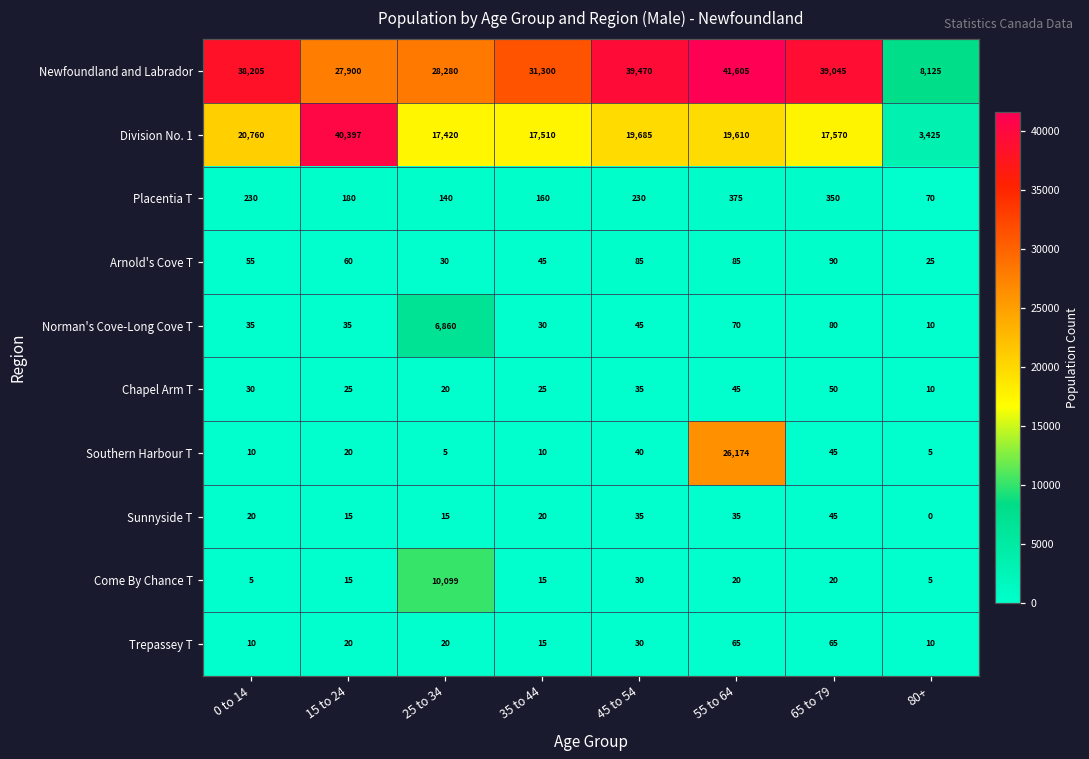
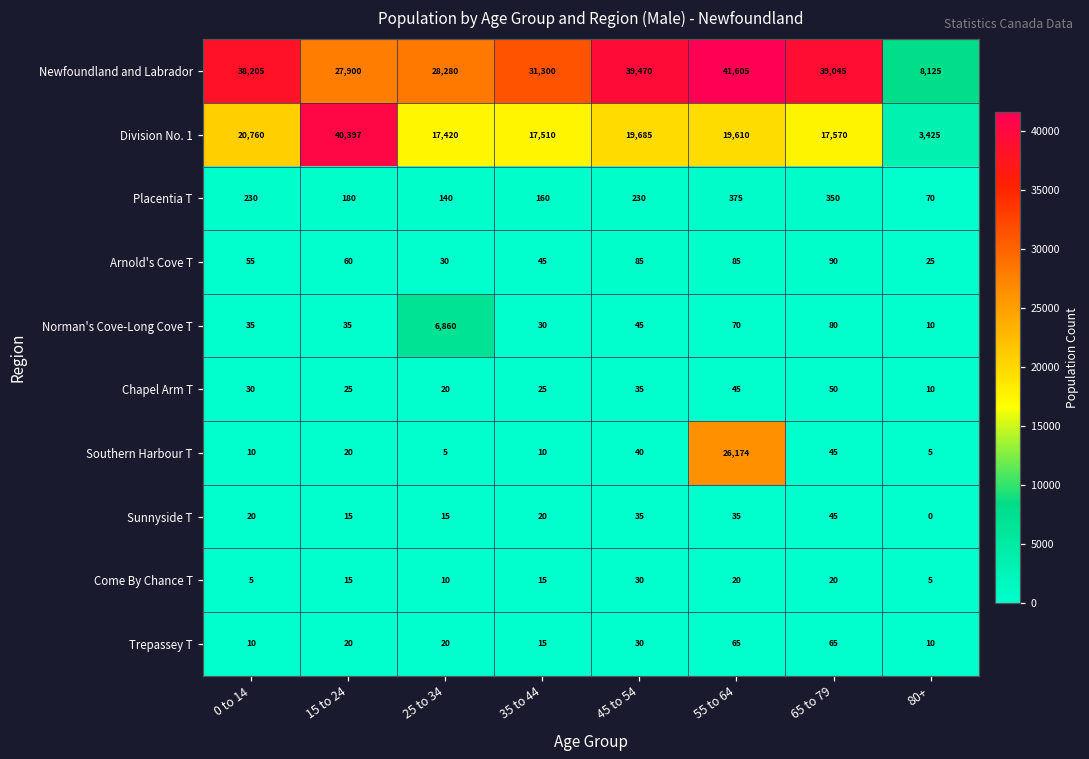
Come By Chance T, 25 to 34: 10,099 -> 10
